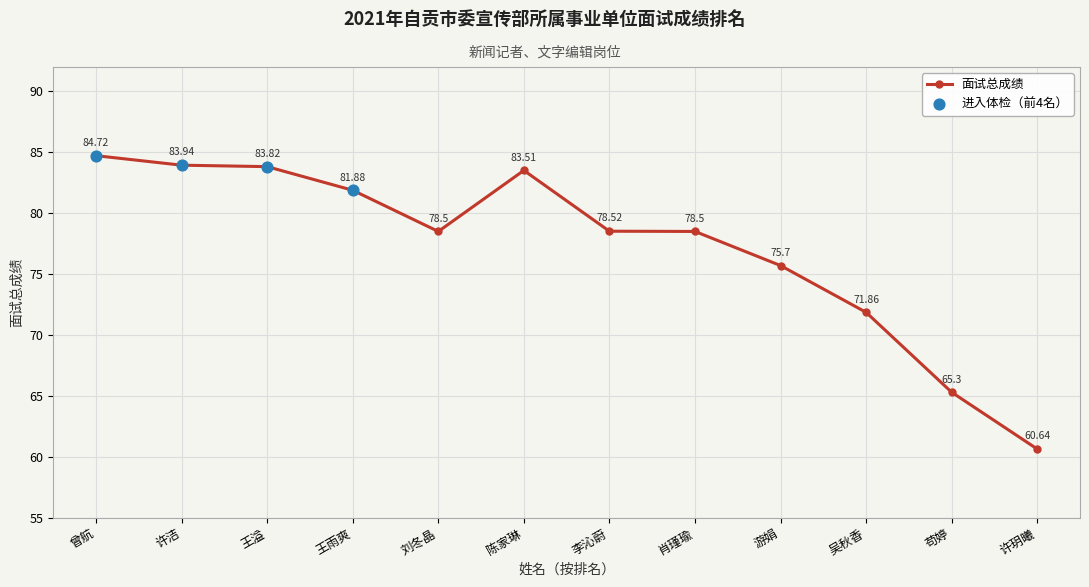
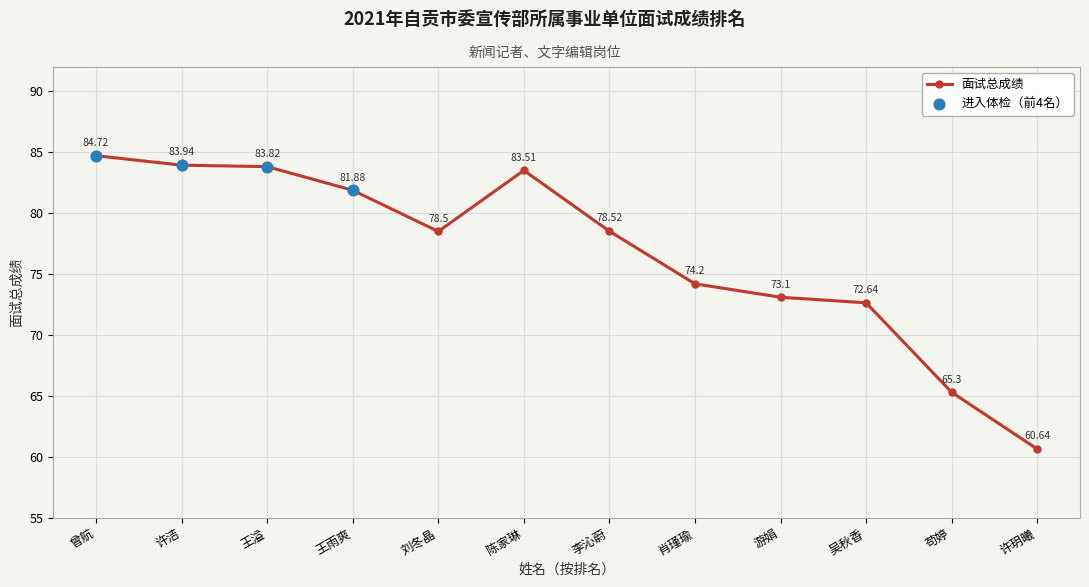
面试总成绩, 肖瑾瑜: 78.5 -> 74.2
面试总成绩, 游娟: 75.7 -> 73.1
面试总成绩, 吴秋香: 71.86 -> 72.64
